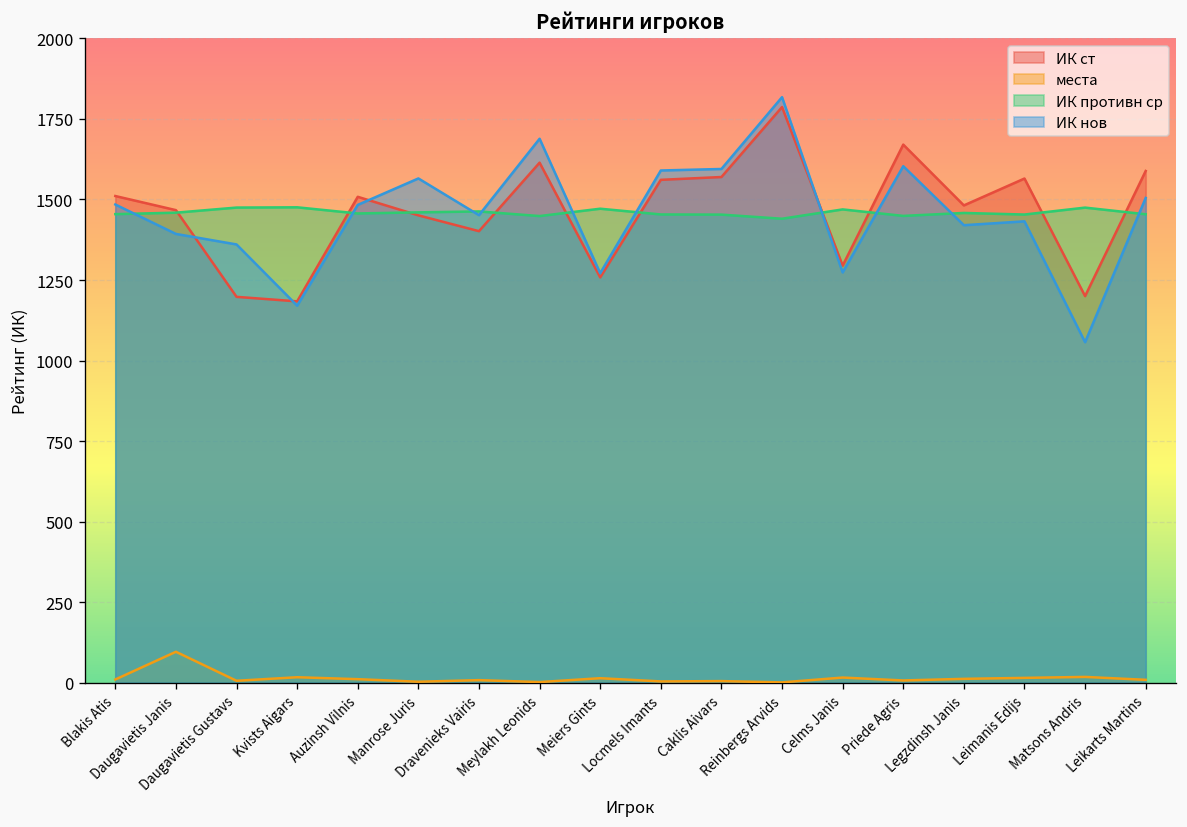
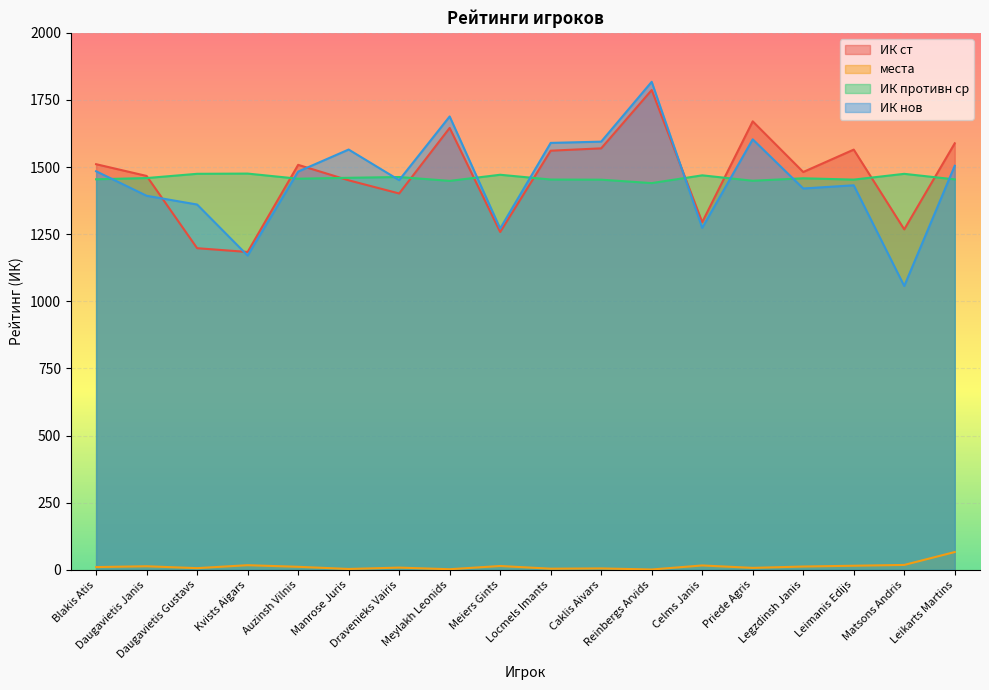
места, Daugavietis Janis: 100 -> 10
ИК ст, Meylakh Leonids: 1610 -> 1650
ИК ст, Matsons Andris: 1200 -> 1270
места, Leikarts Martins: 10 -> 70
